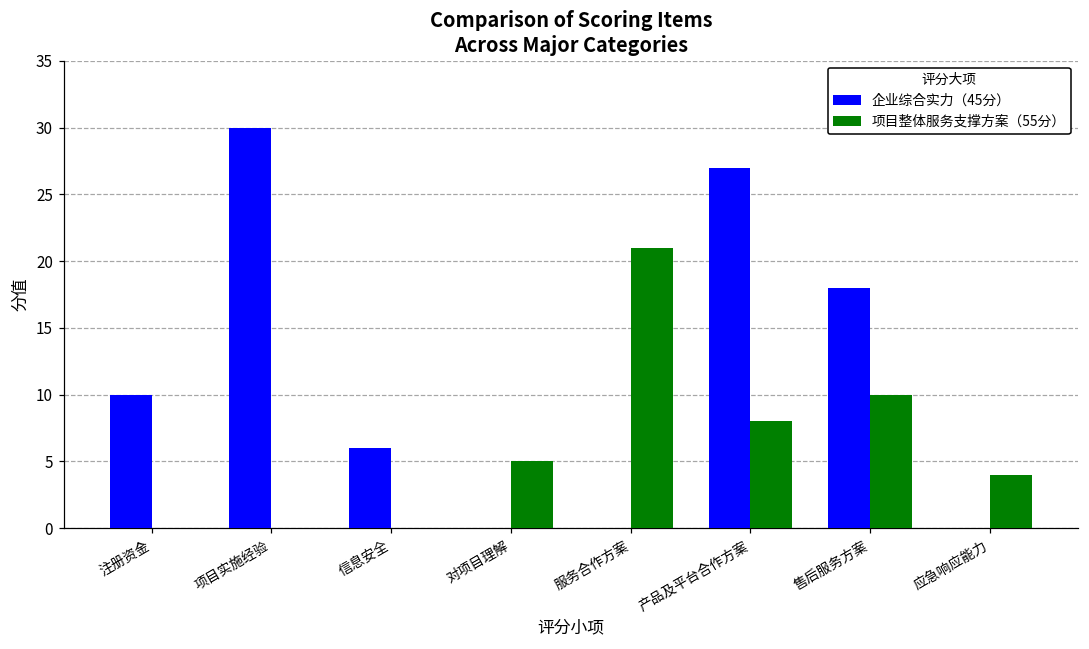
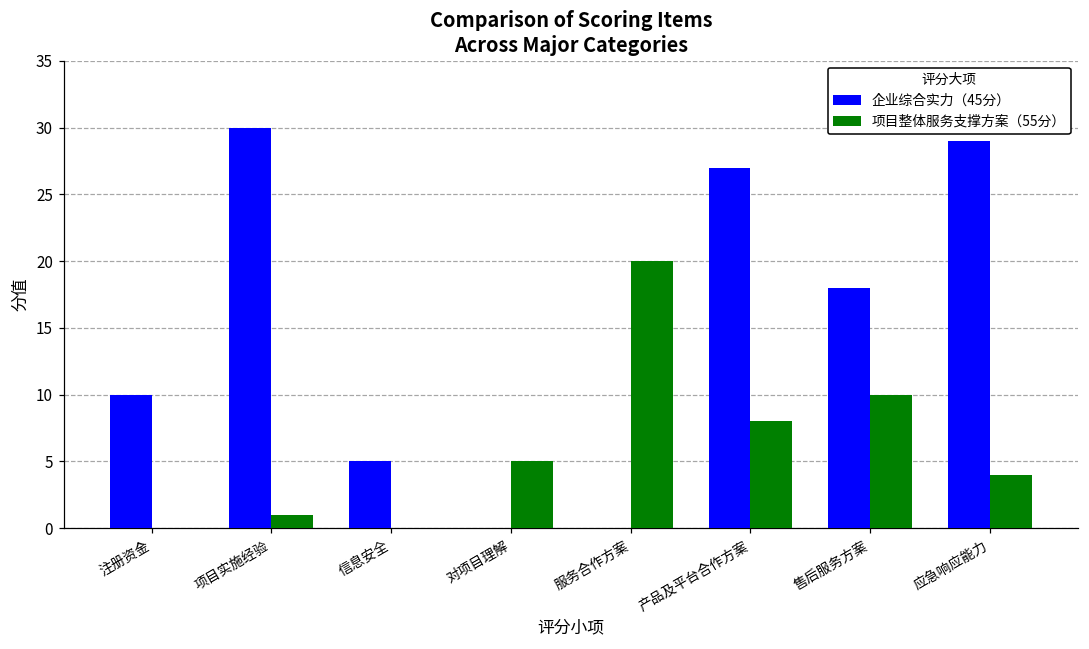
项目整体服务支撑方案（55分）, 项目实施经验: 0 -> 1
企业综合实力（45分）, 信息安全: 6 -> 5
项目整体服务支撑方案（55分）, 服务合作方案: 21 -> 20
企业综合实力（45分）, 应急响应能力: 0 -> 29
